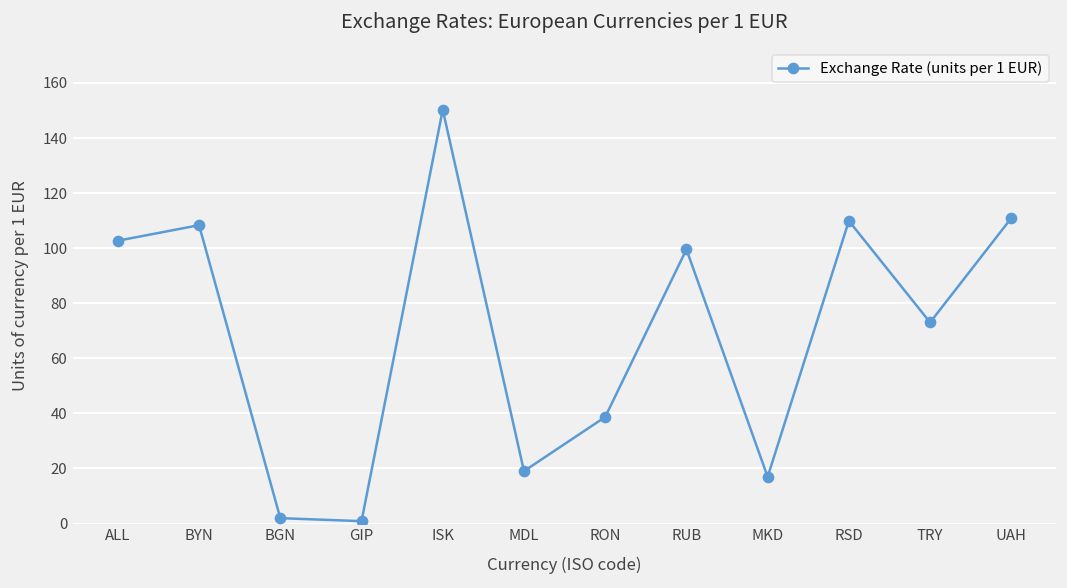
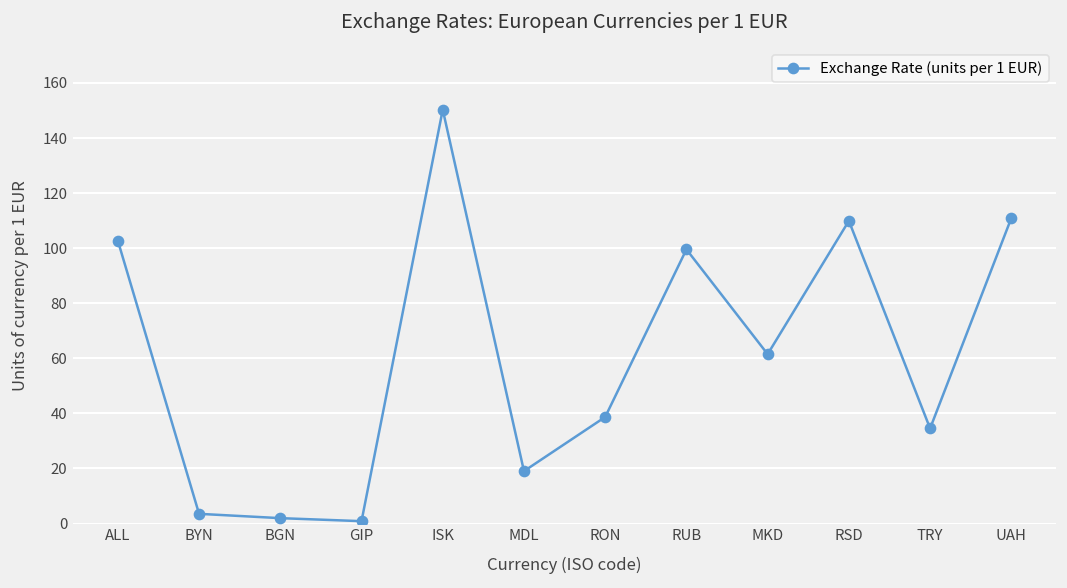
BYN: 108 -> 4
MKD: 17 -> 62
TRY: 73 -> 35
